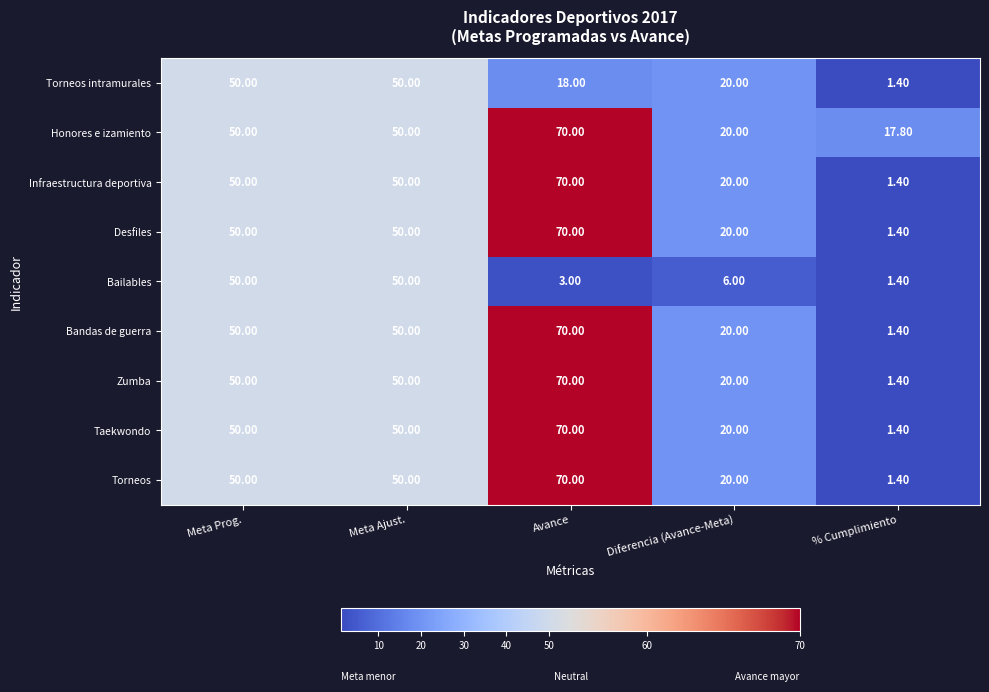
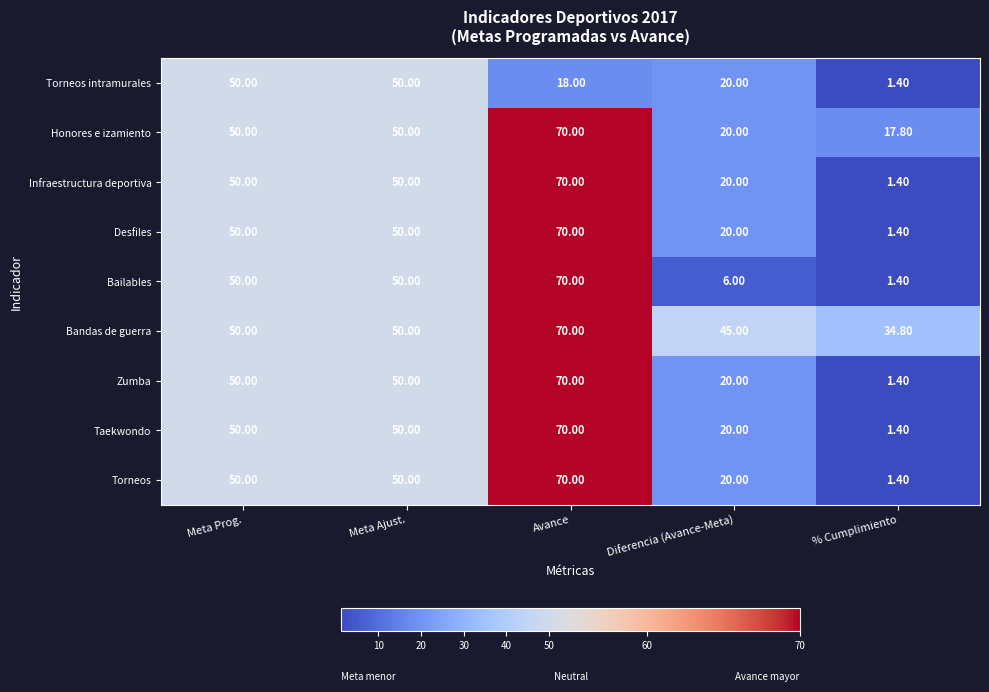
Bailables, Avance: 3.00 -> 70.00
Bandas de guerra, Diferencia (Avance-Meta): 20.00 -> 45.00
Bandas de guerra, % Cumplimiento: 1.40 -> 34.80
